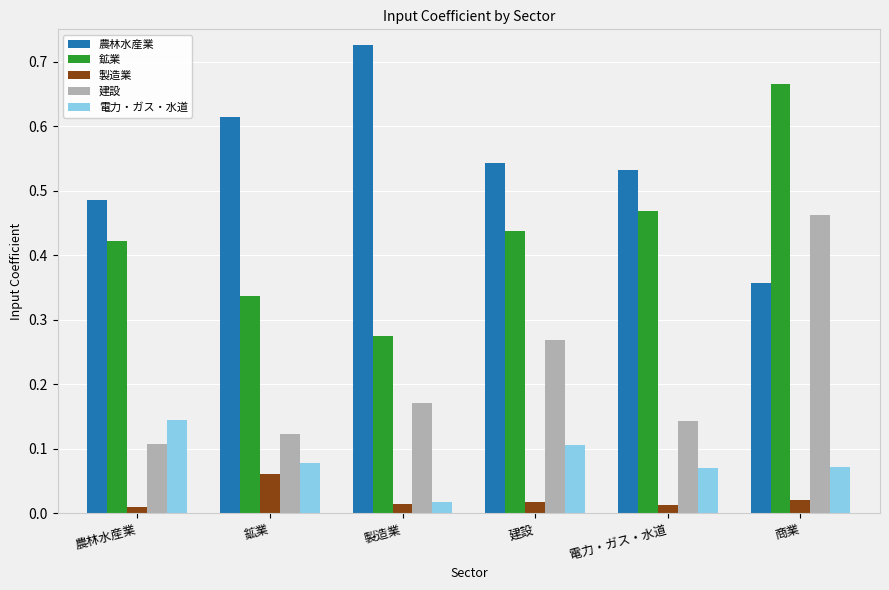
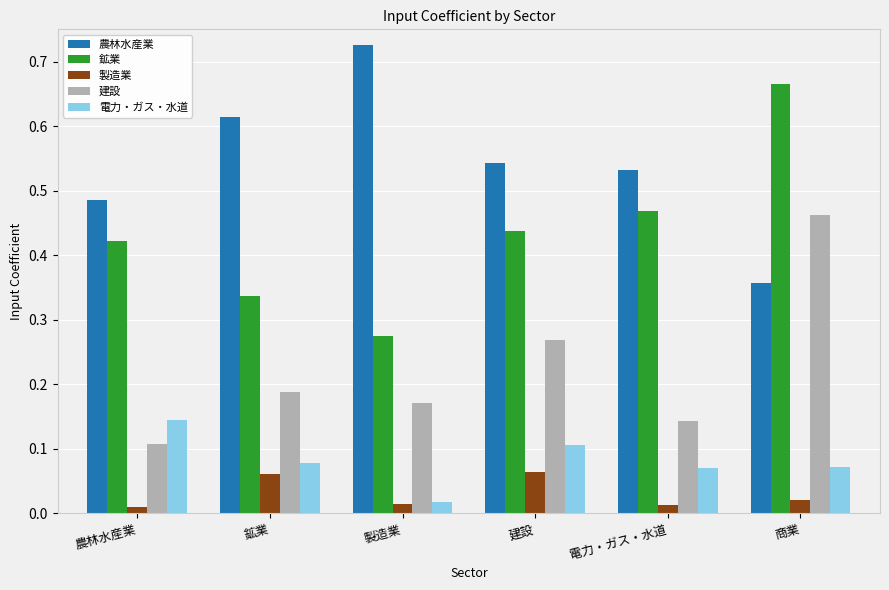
建設, 鉱業: 0.12 -> 0.19
製造業, 建設: 0.02 -> 0.06
